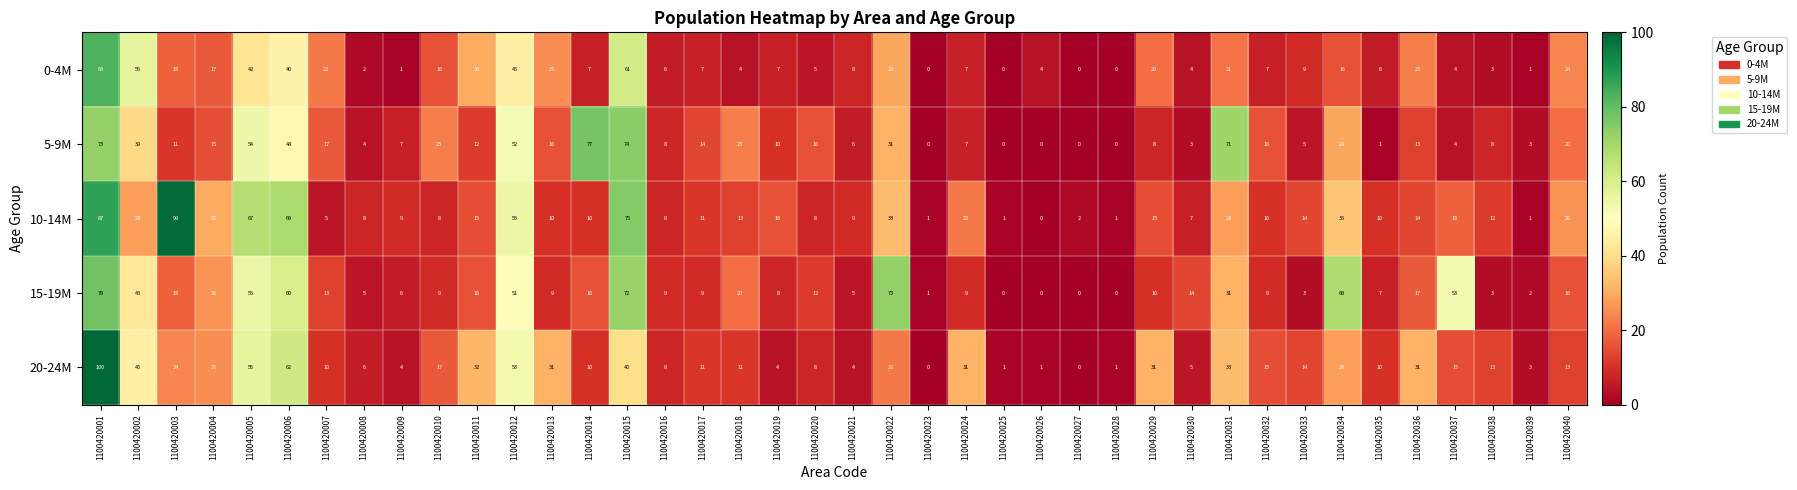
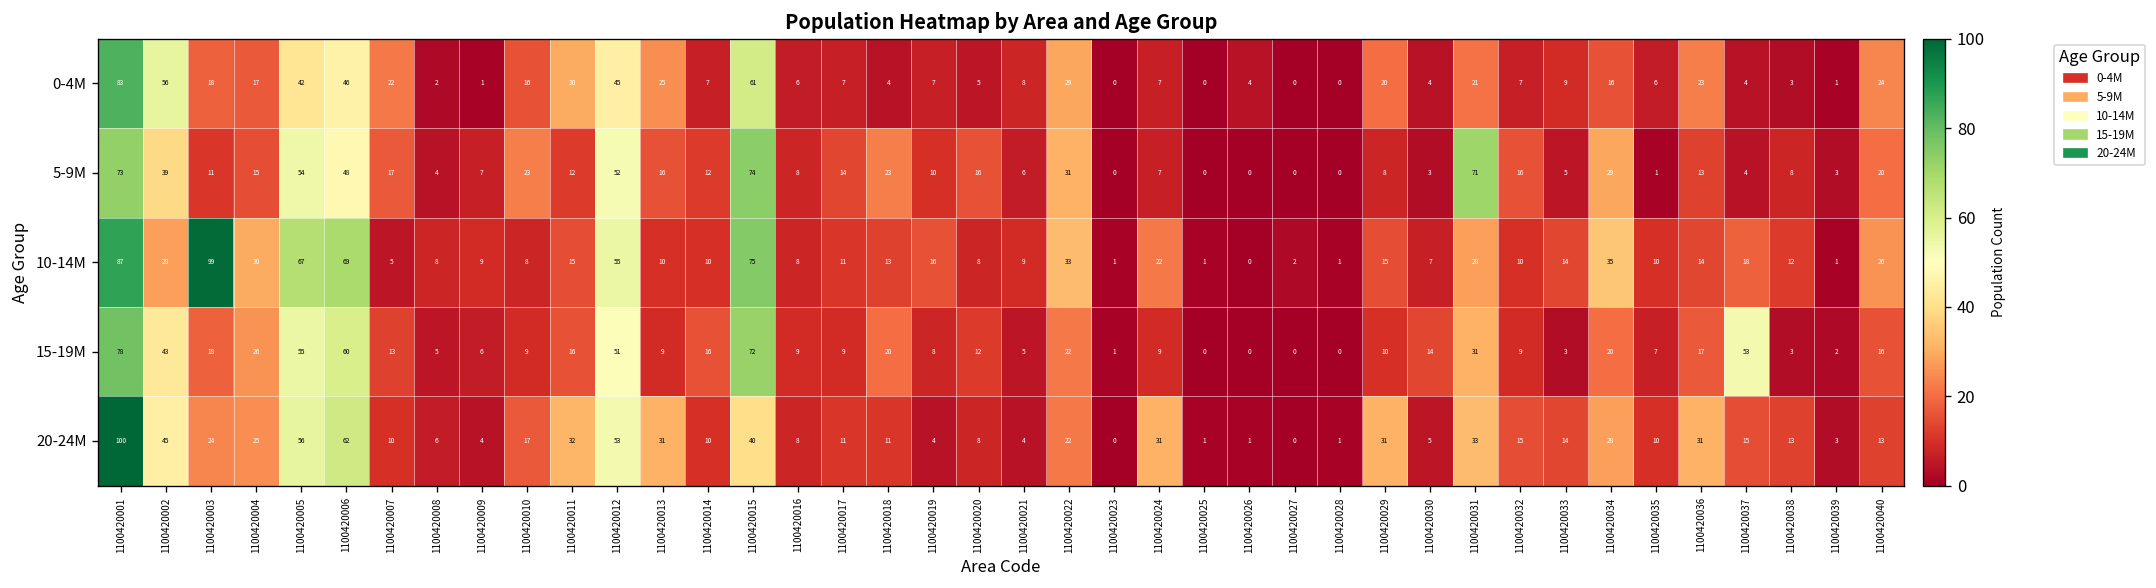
5-9M, 1100420014: 77 -> 12
15-19M, 1100420022: 73 -> 22
15-19M, 1100420034: 68 -> 20
